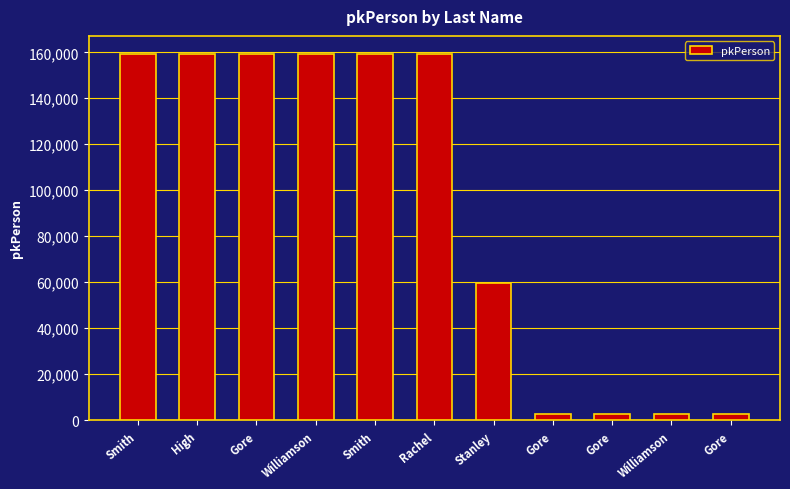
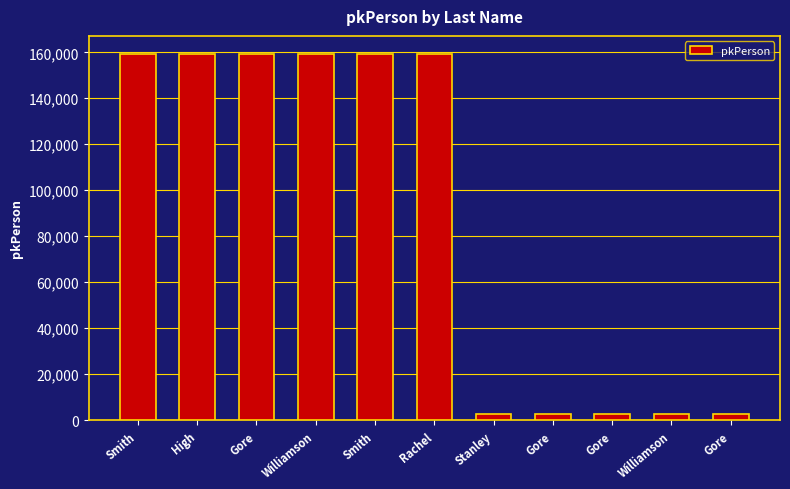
Stanley: 60,000 -> 3,000
